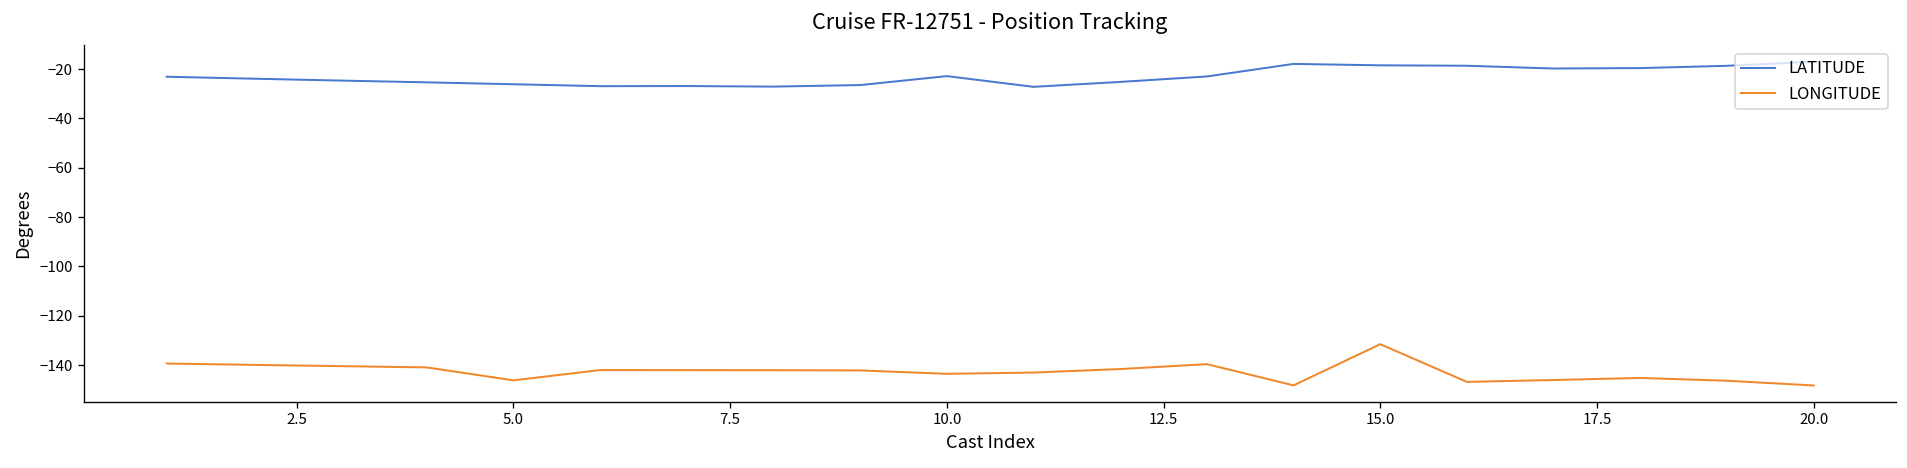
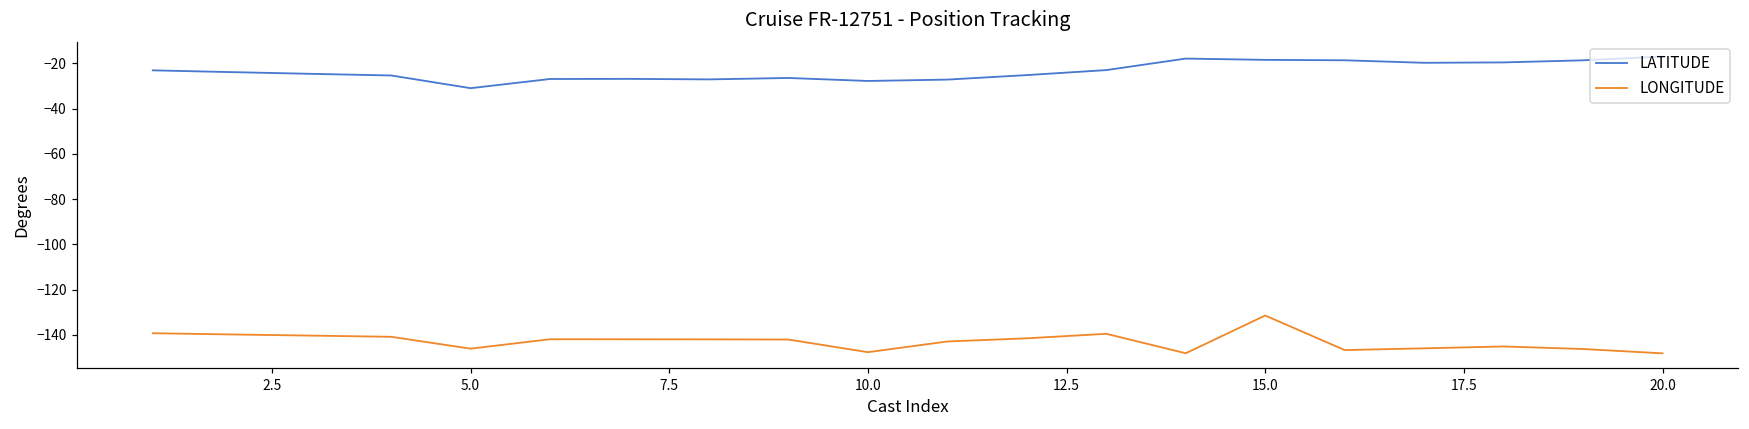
LATITUDE, 5.0: -26 -> -31
LATITUDE, 10.0: -23 -> -28
LONGITUDE, 10.0: -144 -> -148
